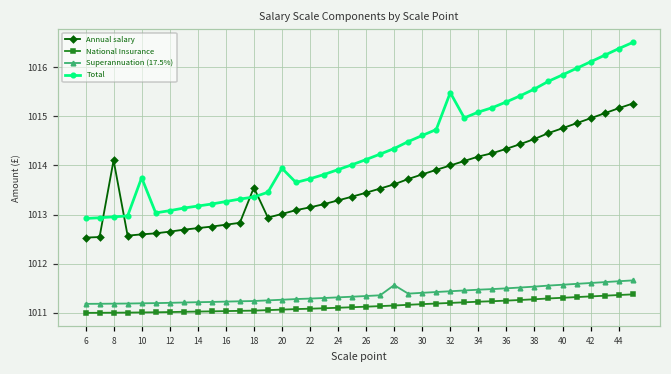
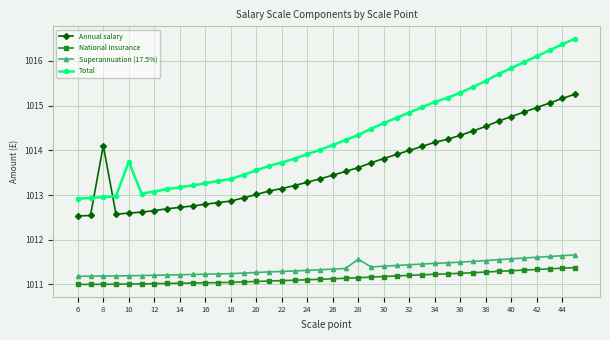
Annual salary, 18: 1013.5 -> 1012.9
Total, 20: 1013.9 -> 1013.6
Total, 32: 1015.5 -> 1014.8
